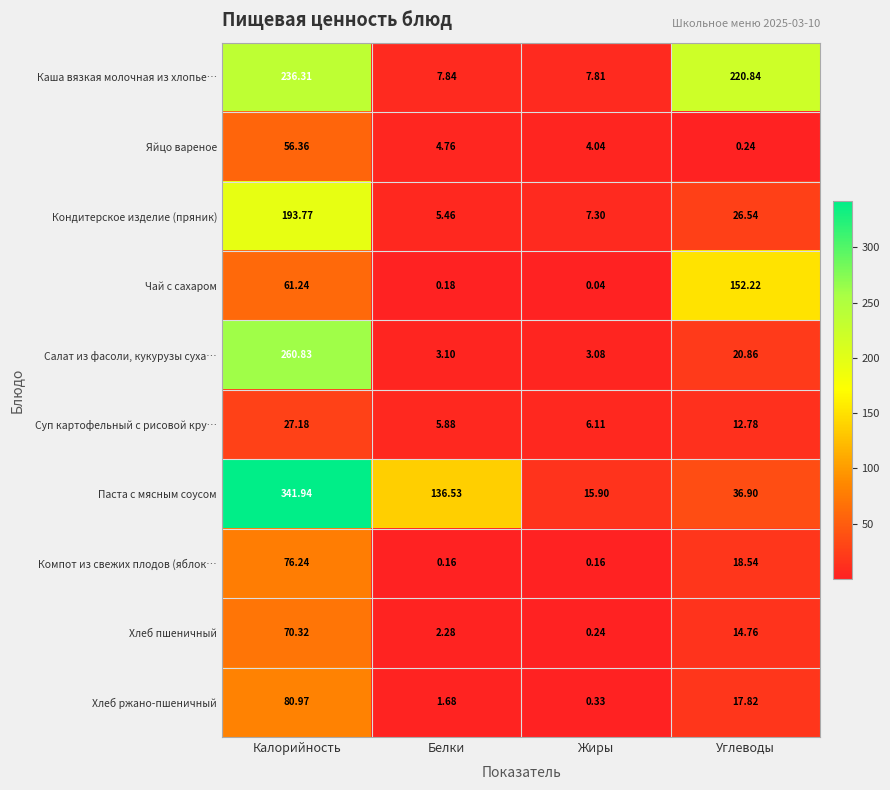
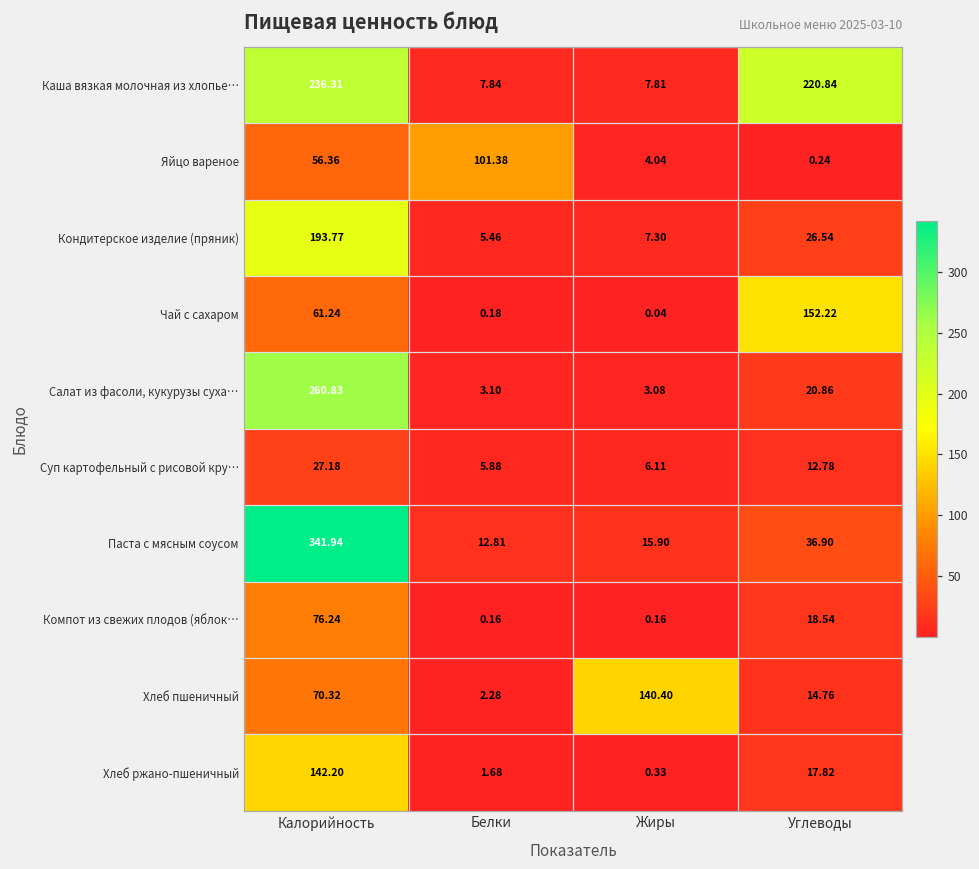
Яйцо вареное, Белки: 4.76 -> 101.38
Паста с мясным соусом, Белки: 136.53 -> 12.81
Хлеб пшеничный, Жиры: 0.24 -> 140.40
Хлеб ржано-пшеничный, Калорийность: 80.97 -> 142.20
